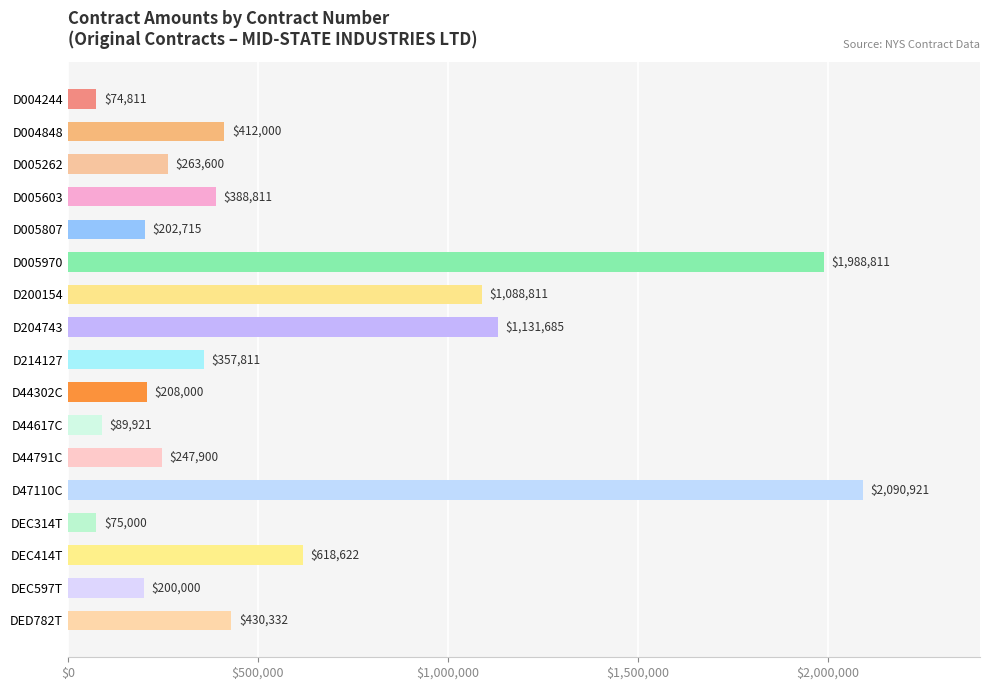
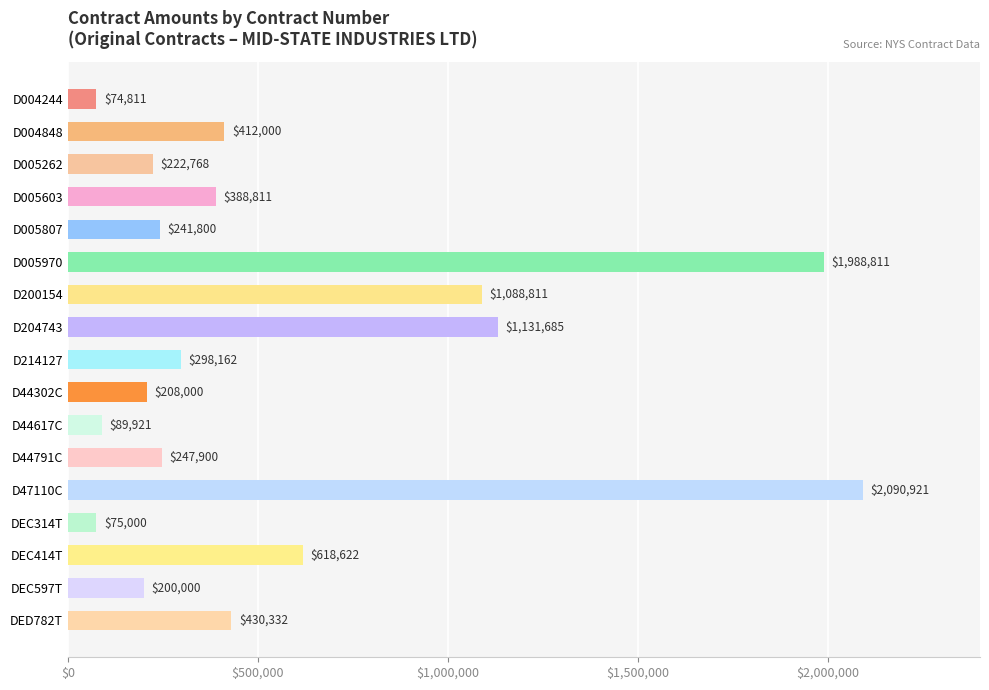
D005262: $263,600 -> $222,768
D005807: $202,715 -> $241,800
D214127: $357,811 -> $298,162
